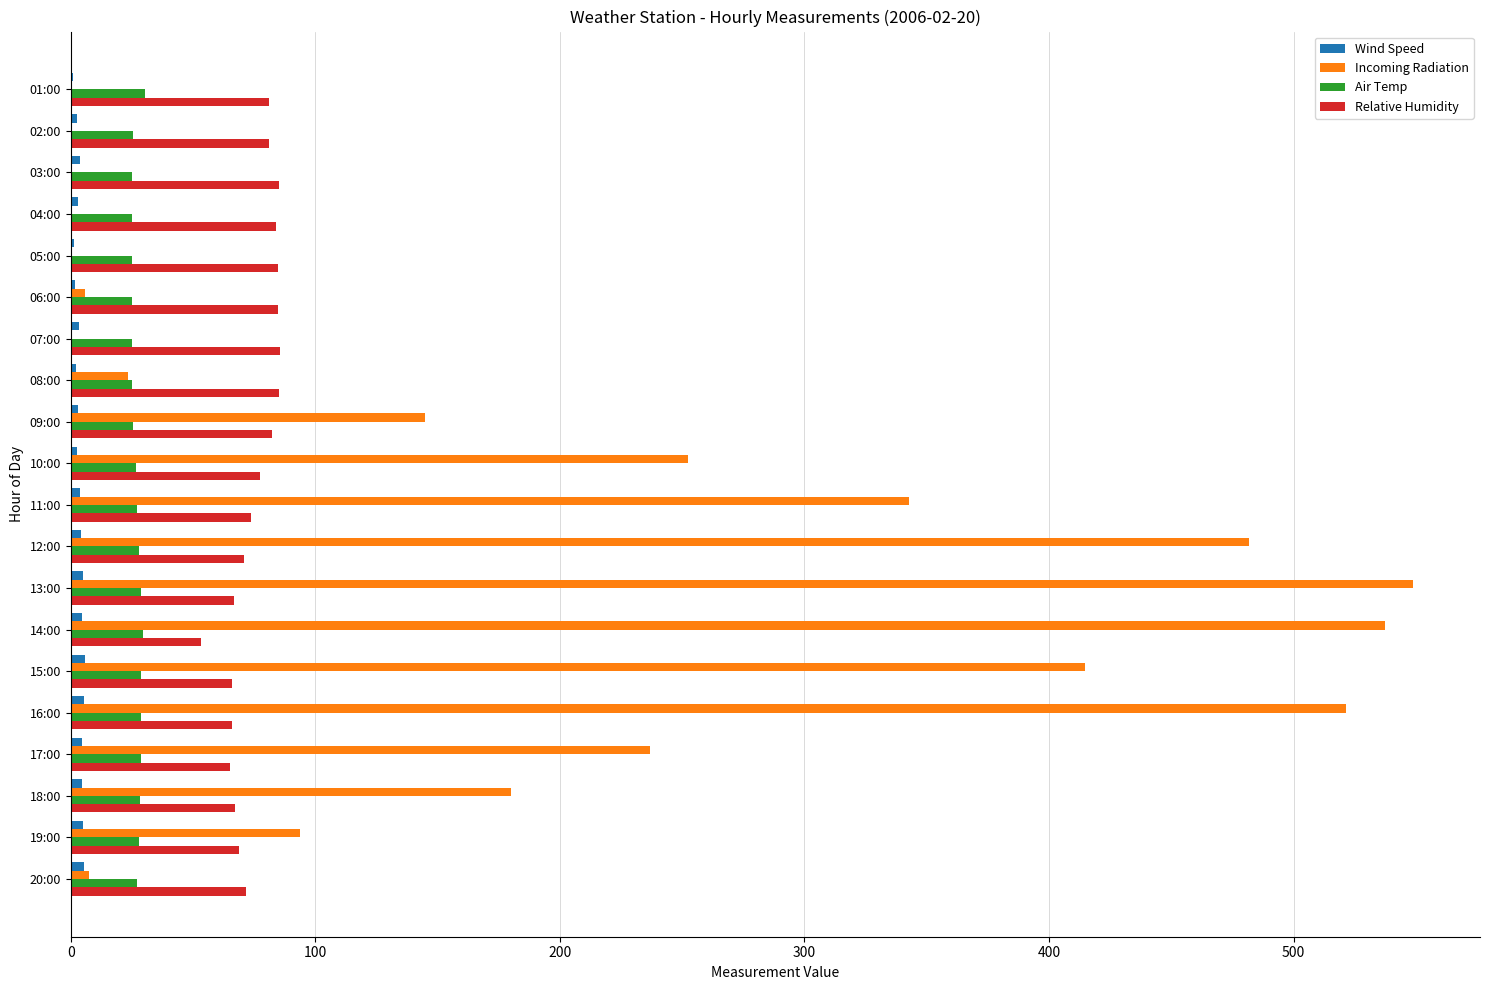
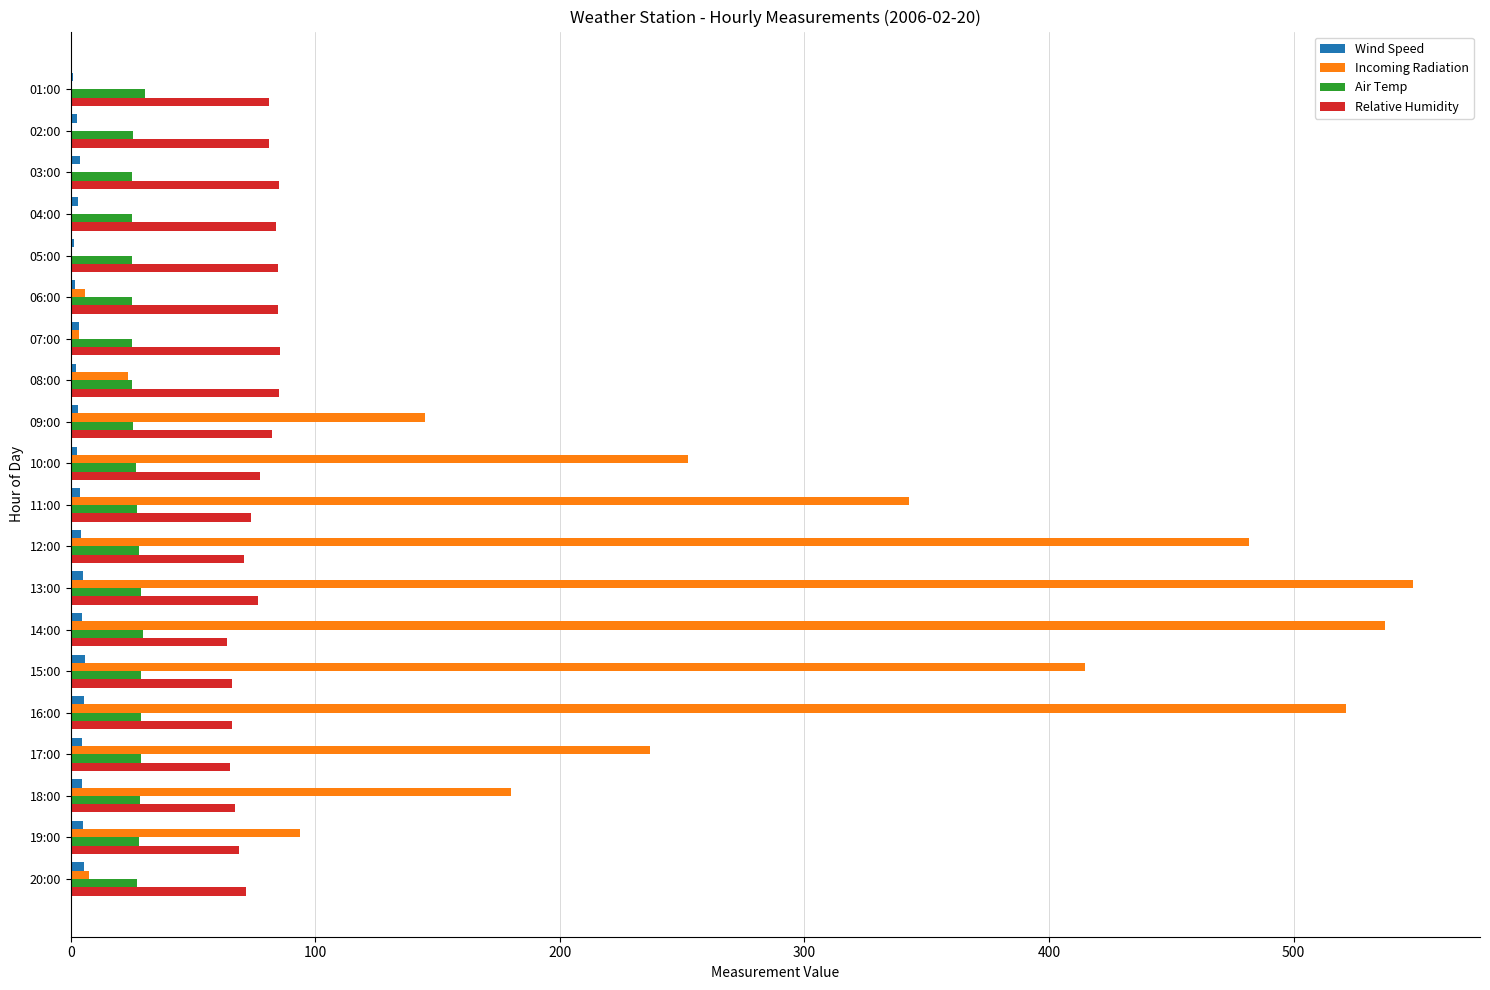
Incoming Radiation, 07:00: 0 -> 4
Relative Humidity, 13:00: 67 -> 76
Relative Humidity, 14:00: 53 -> 64
